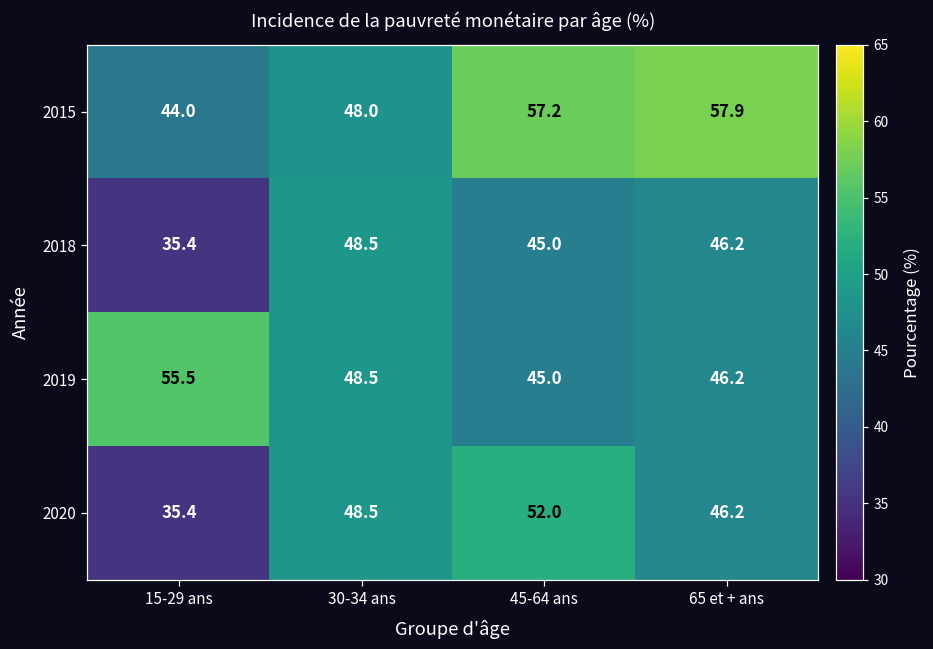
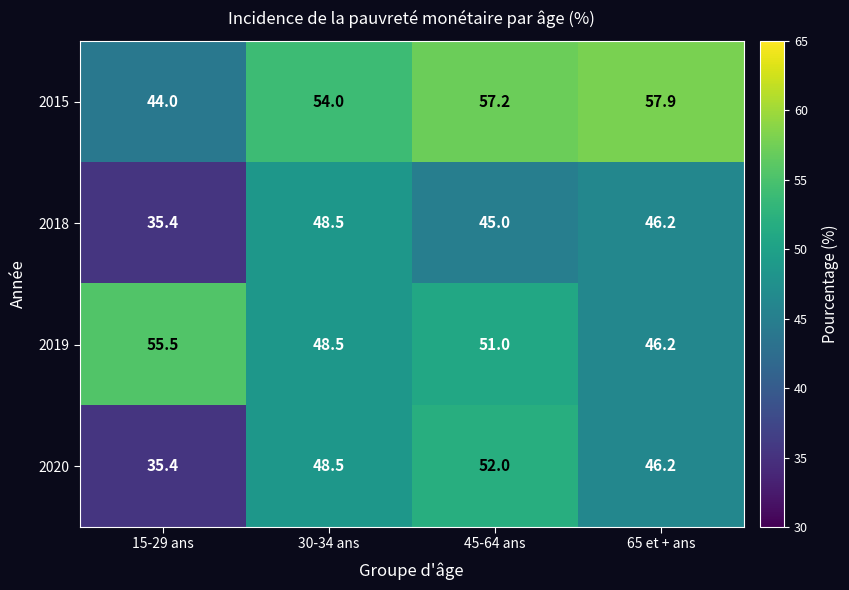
2015, 30-34 ans: 48.0 -> 54.0
2019, 45-64 ans: 45.0 -> 51.0
